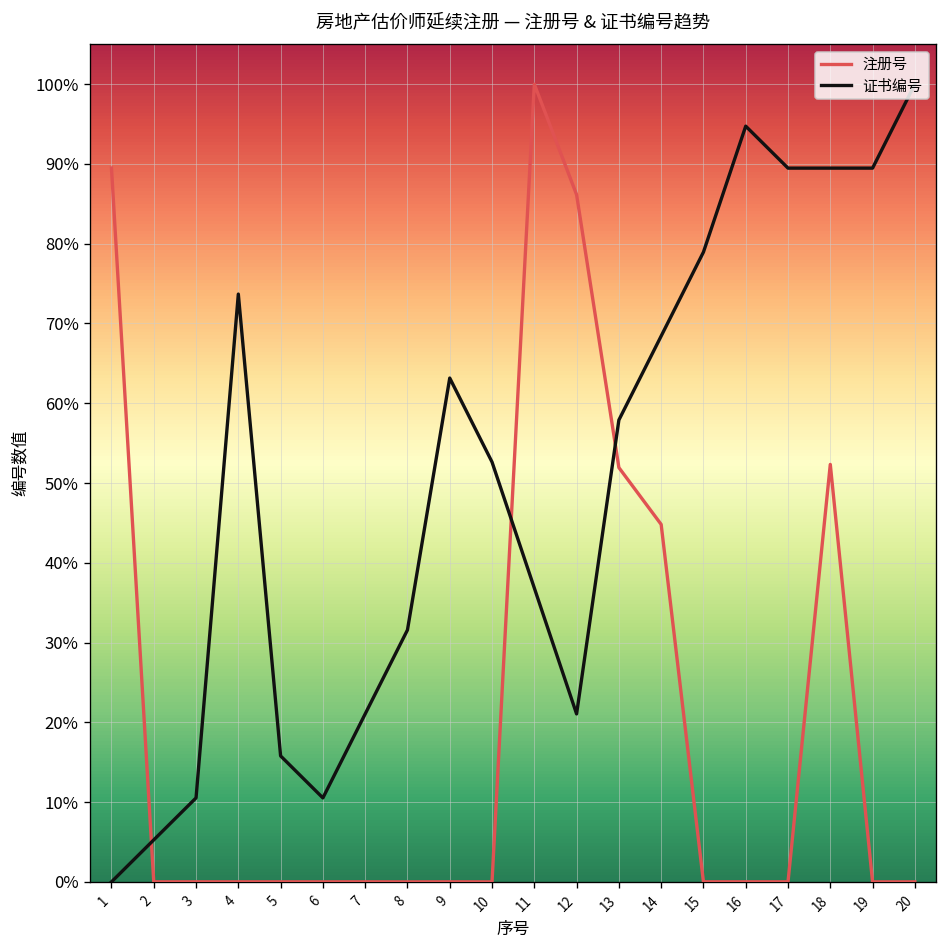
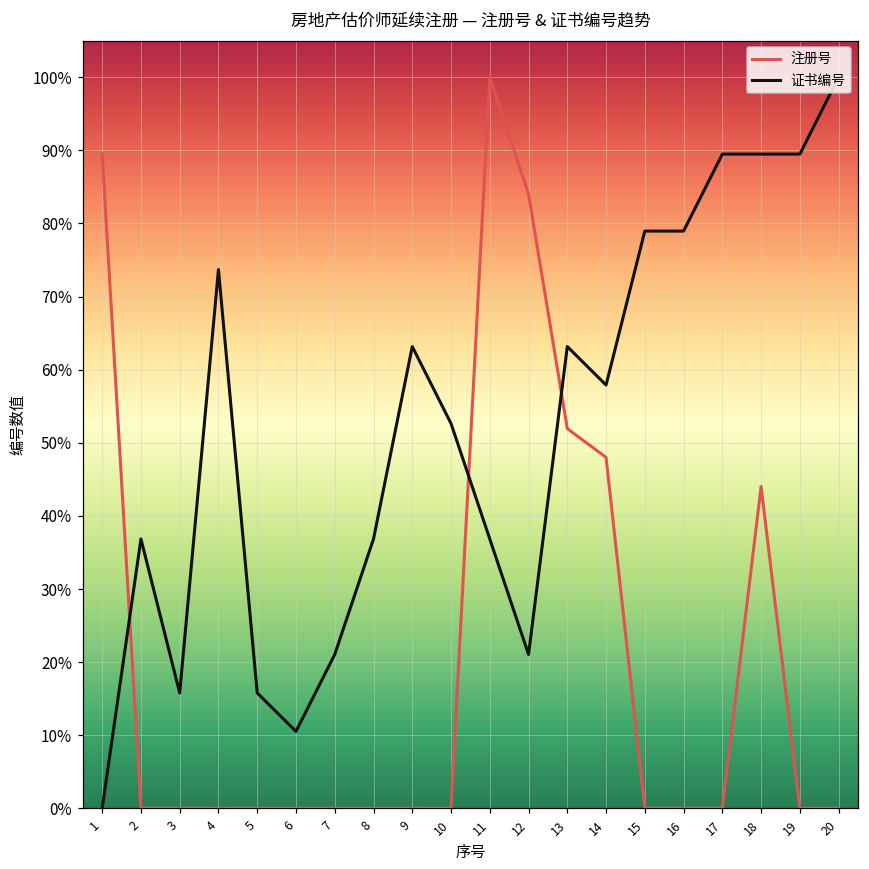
证书编号, 2: 5% -> 37%
证书编号, 3: 11% -> 16%
证书编号, 8: 32% -> 37%
注册号, 12: 86% -> 84%
证书编号, 13: 58% -> 63%
注册号, 14: 45% -> 48%
证书编号, 14: 68% -> 58%
证书编号, 16: 95% -> 79%
注册号, 18: 52% -> 44%
